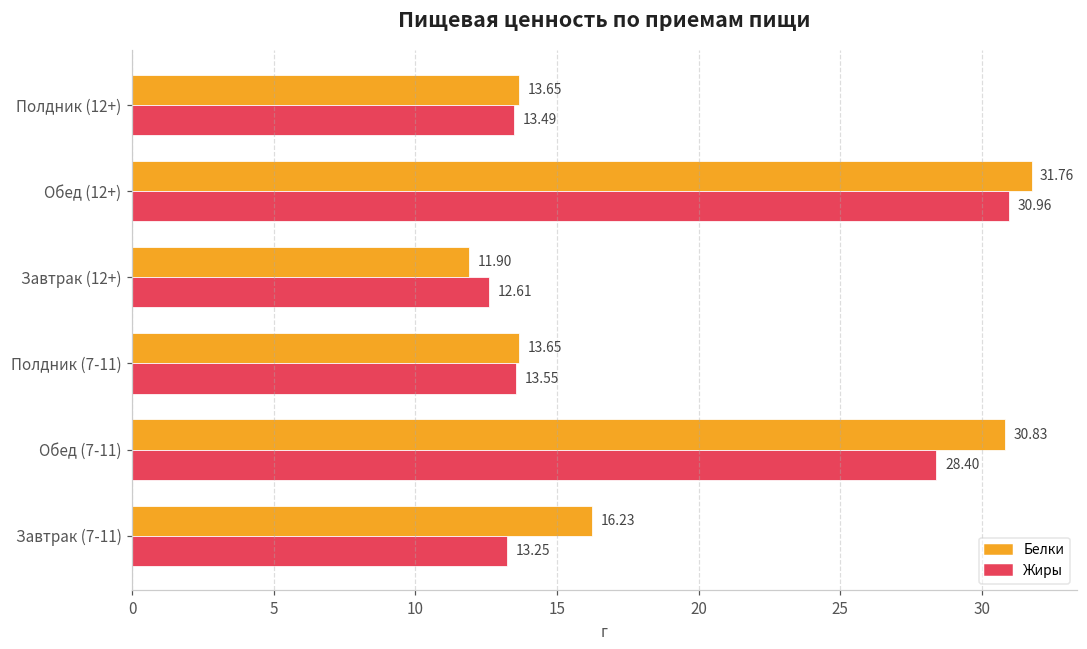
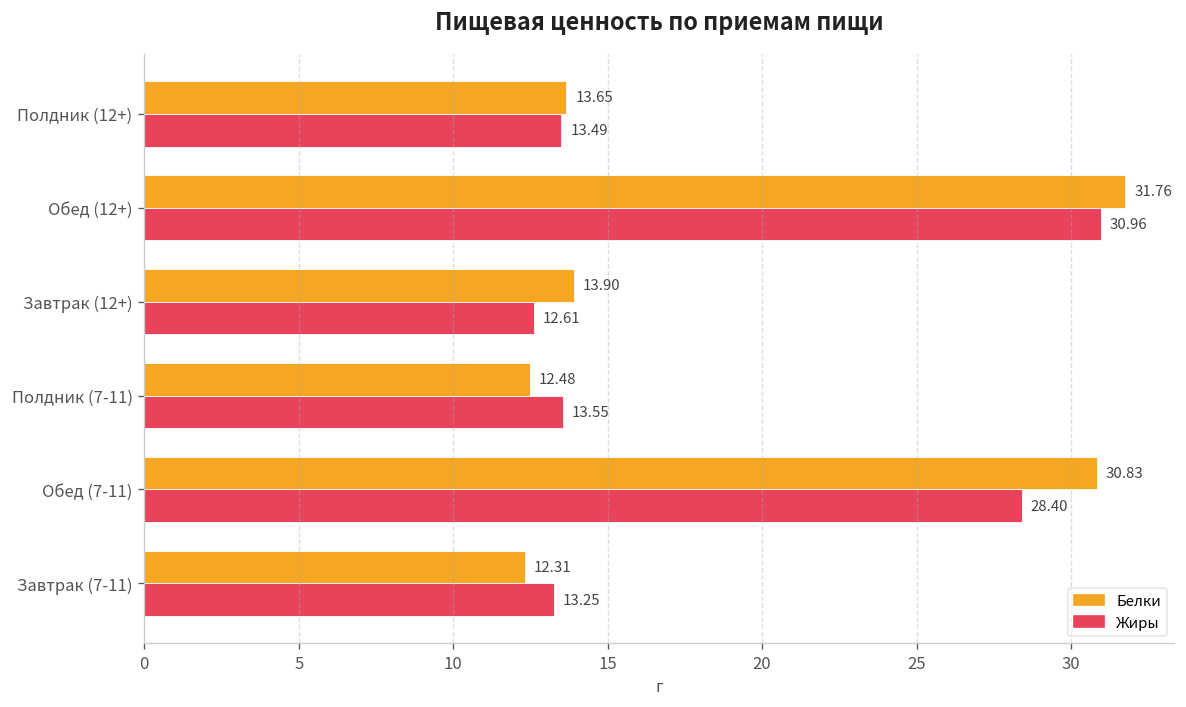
Белки, Завтрак (12+): 11.90 -> 13.90
Белки, Полдник (7-11): 13.65 -> 12.48
Белки, Завтрак (7-11): 16.23 -> 12.31
